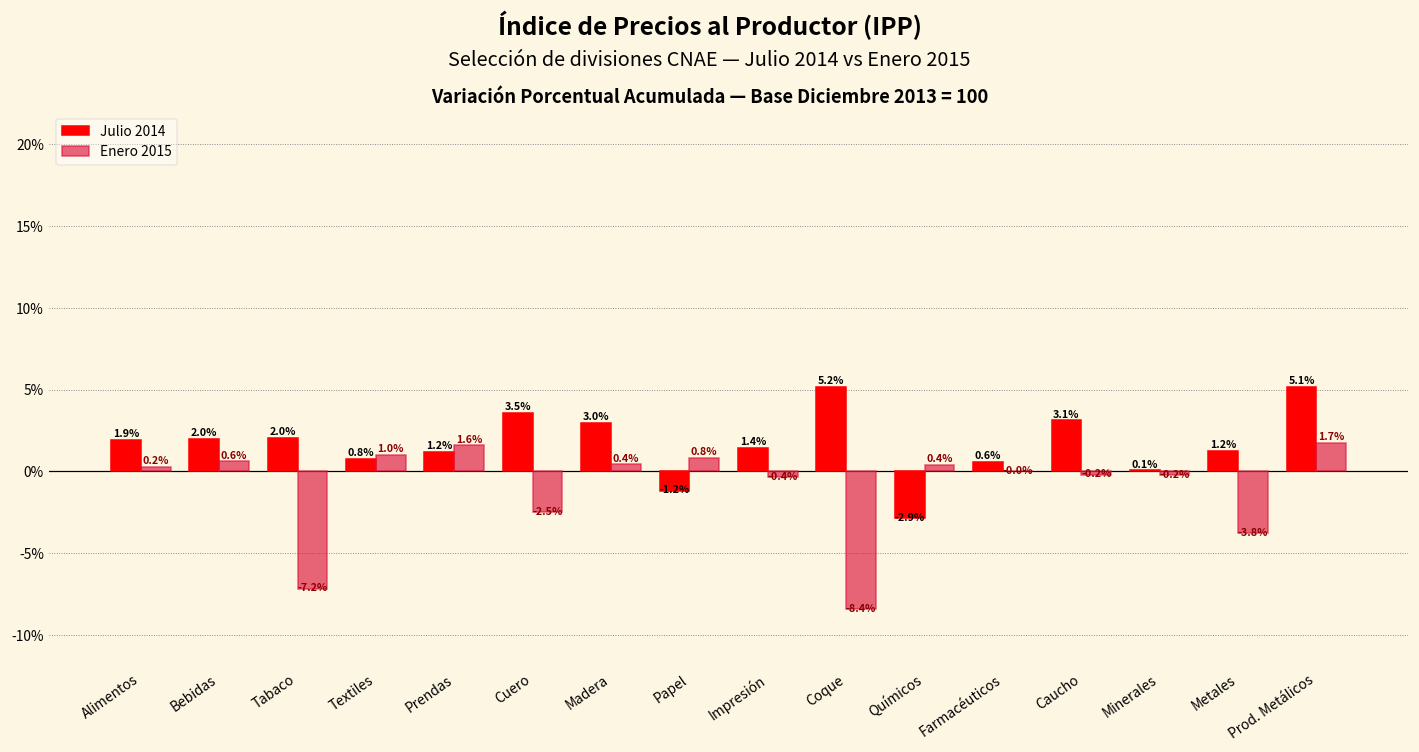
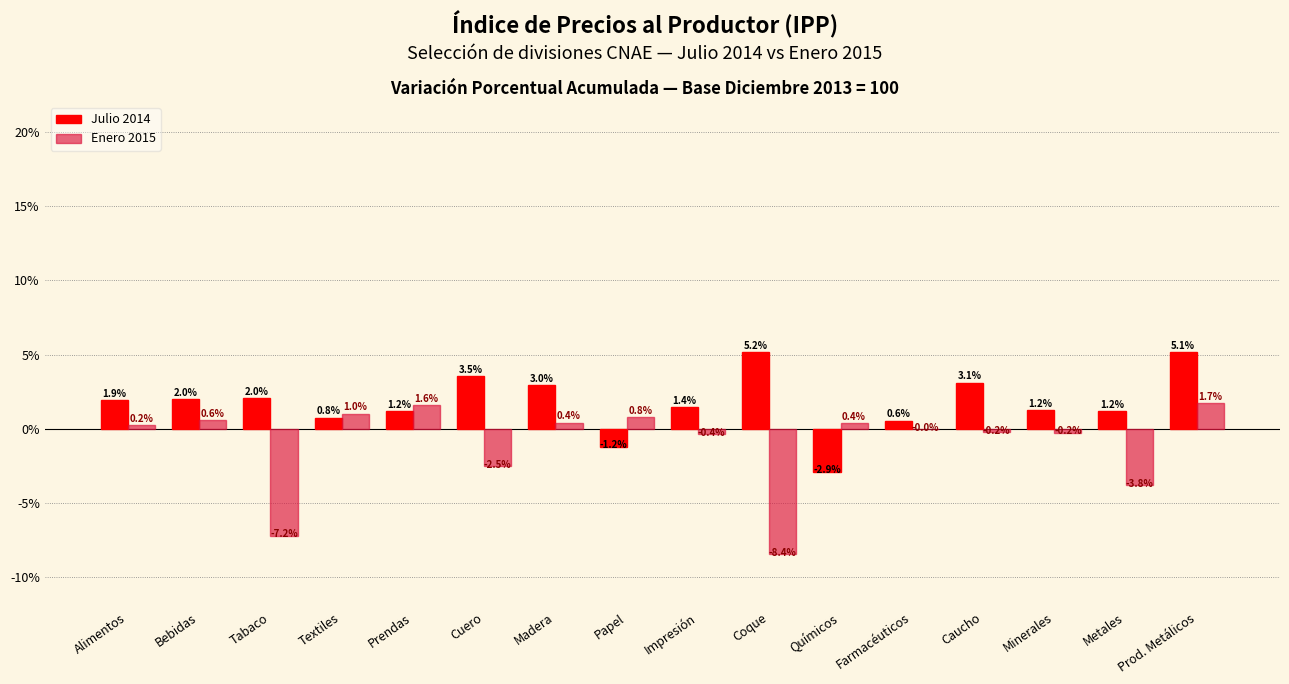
Julio 2014, Minerales: 0.1% -> 1.2%
